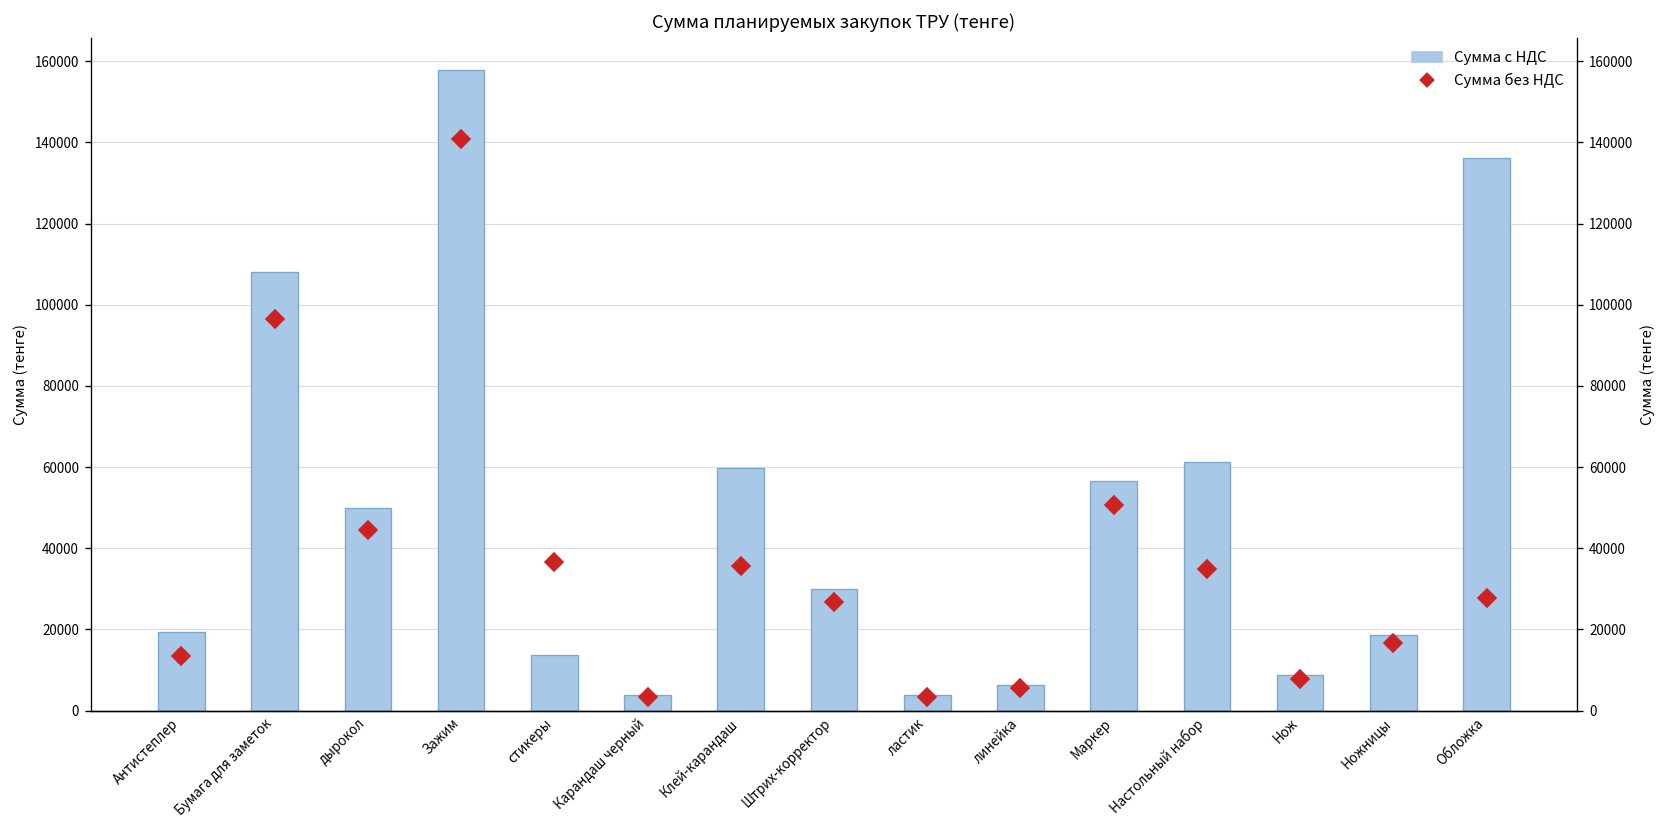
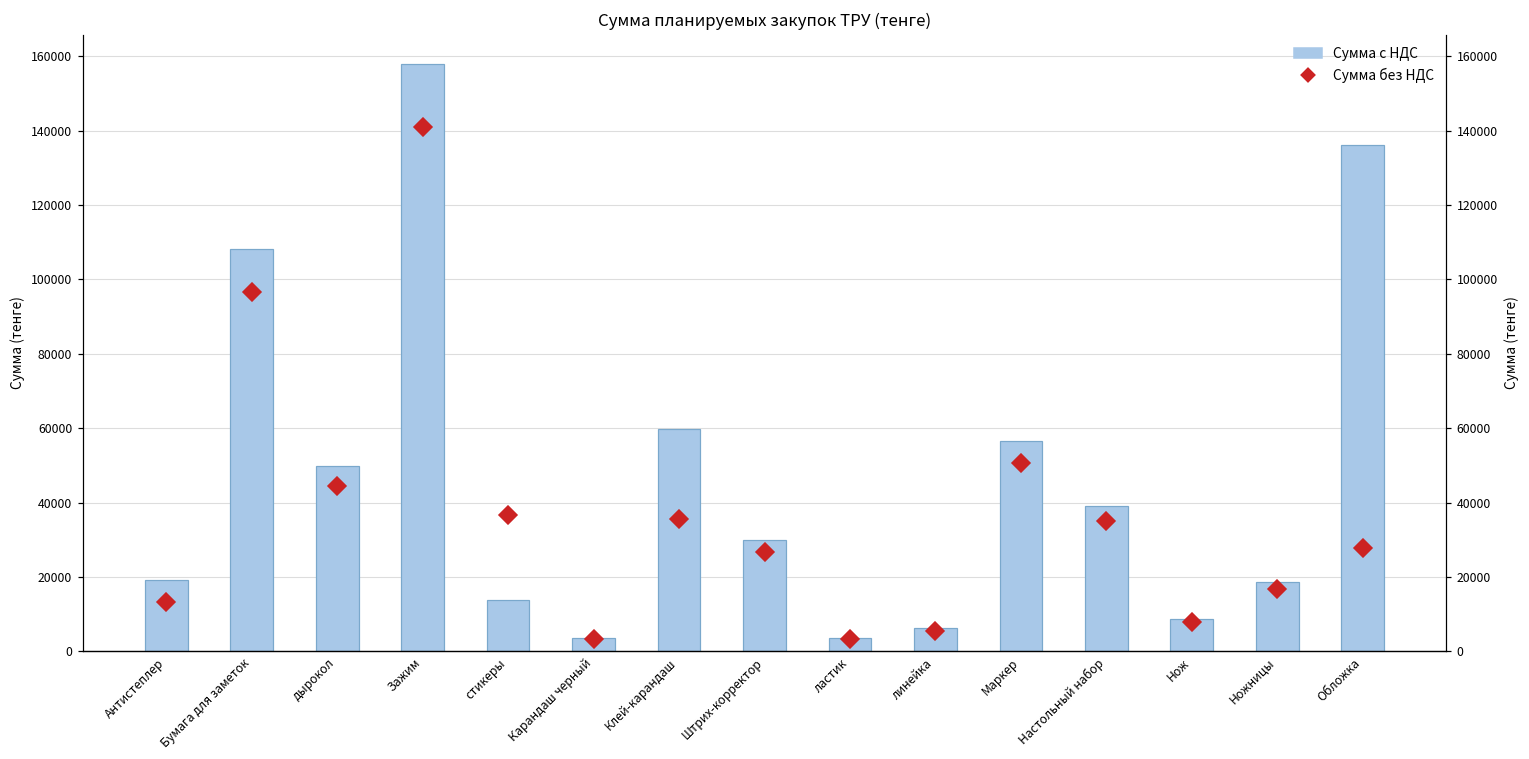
Сумма с НДС, Настольный набор: 61000 -> 39000
